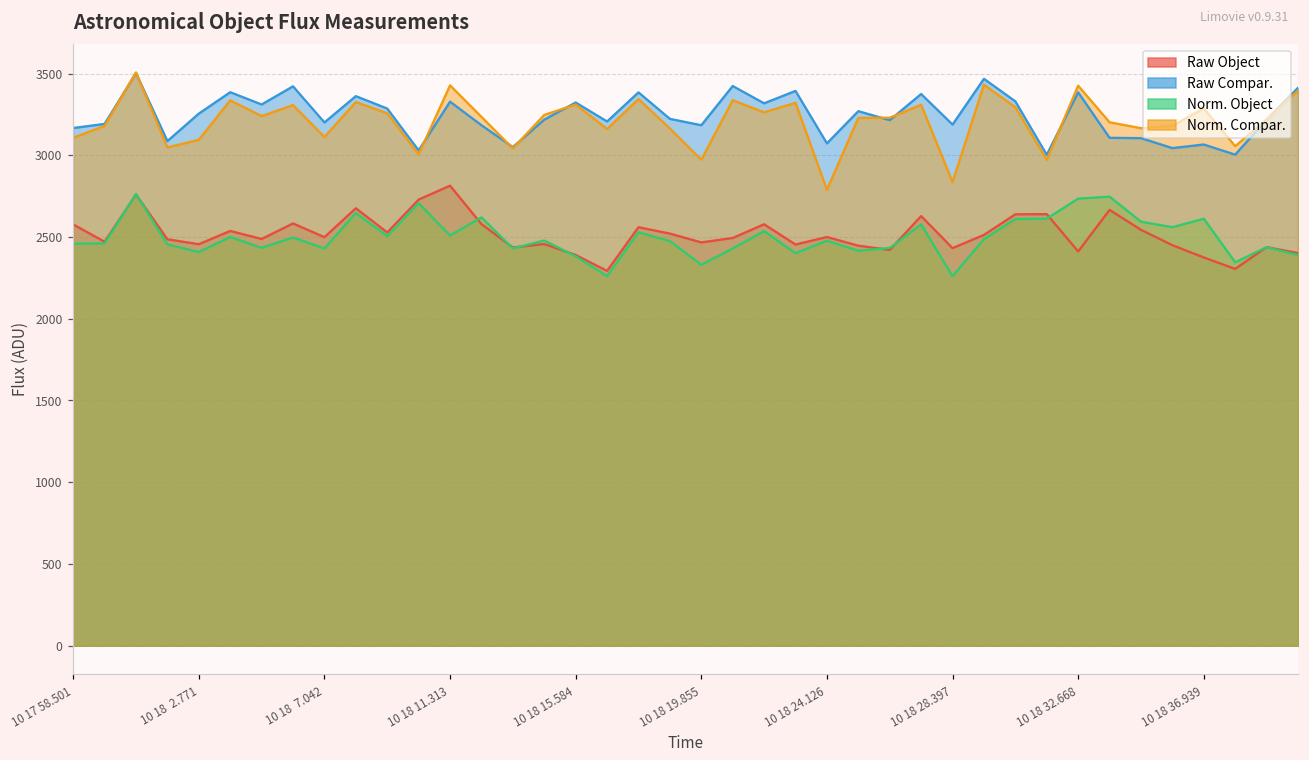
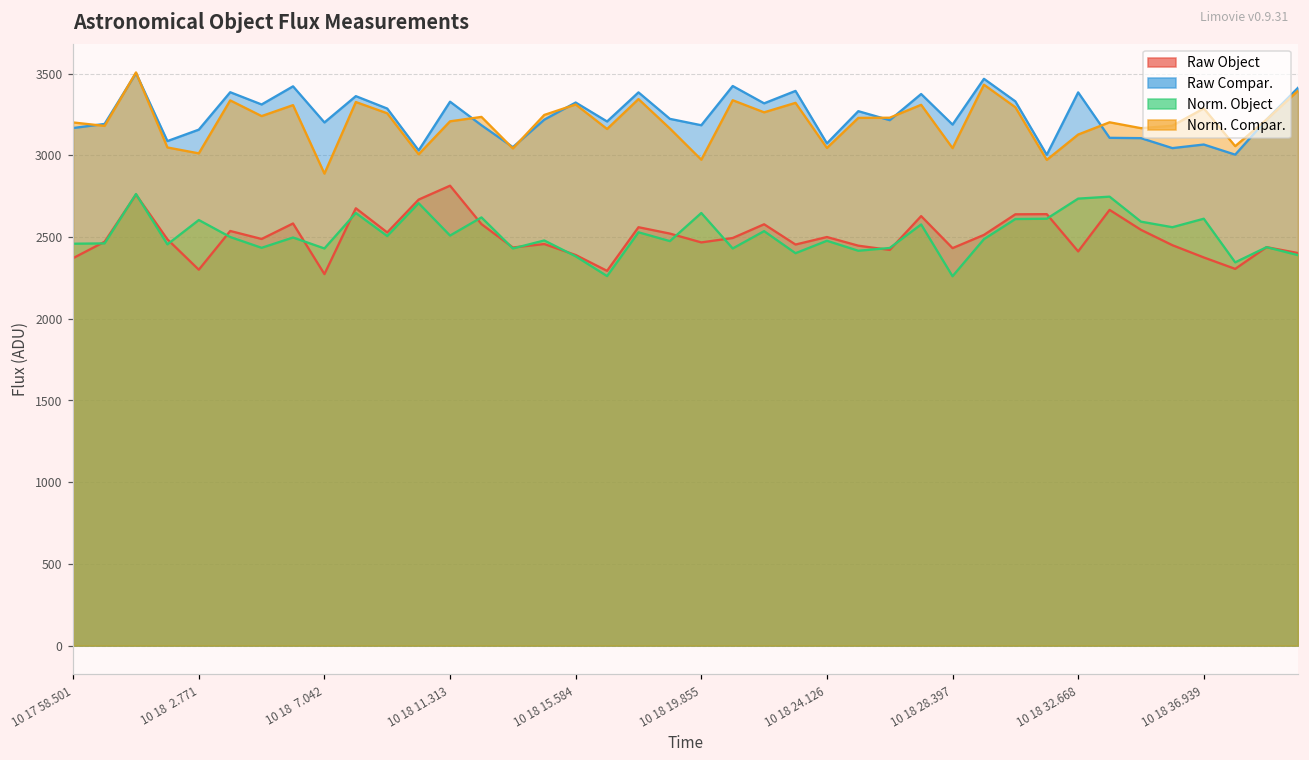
Raw Object, 10 17 58.501: 2580 -> 2370
Norm. Compar., 10 17 58.501: 3110 -> 3200
Raw Object, 10 18 2.771: 2460 -> 2300
Raw Compar., 10 18 2.771: 3260 -> 3160
Norm. Object, 10 18 2.771: 2410 -> 2600
Norm. Compar., 10 18 2.771: 3100 -> 3010
Raw Object, 10 18 7.042: 2500 -> 2270
Norm. Compar., 10 18 7.042: 3110 -> 2890
Norm. Compar., 10 18 11.313: 3430 -> 3210
Norm. Object, 10 18 19.855: 2330 -> 2650
Norm. Compar., 10 18 24.126: 2790 -> 3050
Norm. Compar., 10 18 28.397: 2840 -> 3040
Norm. Compar., 10 18 32.668: 3430 -> 3130
